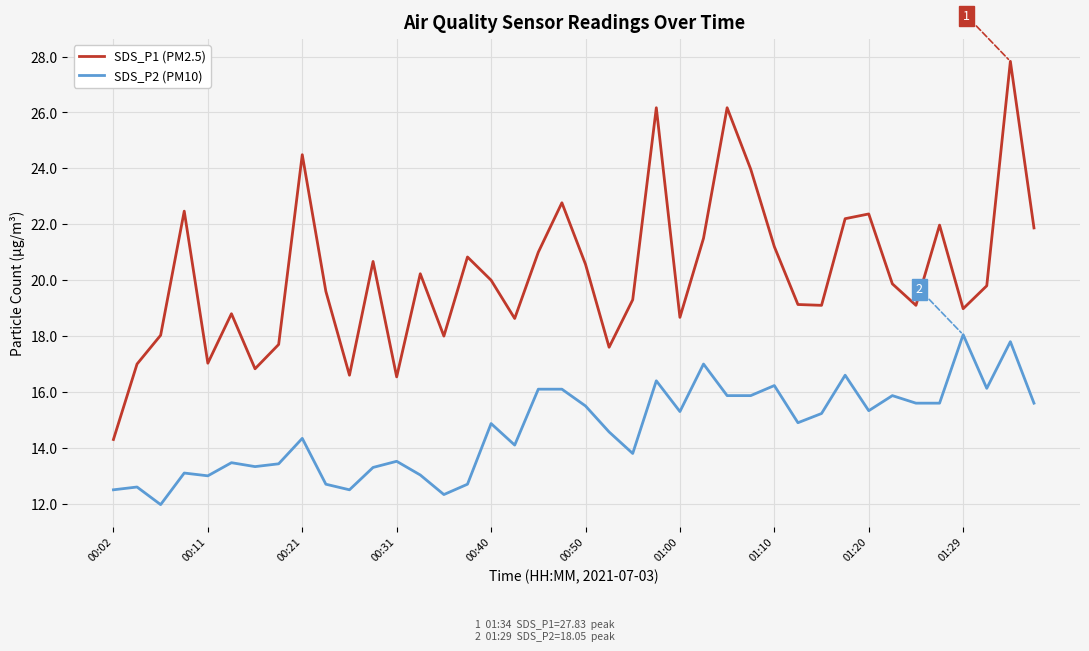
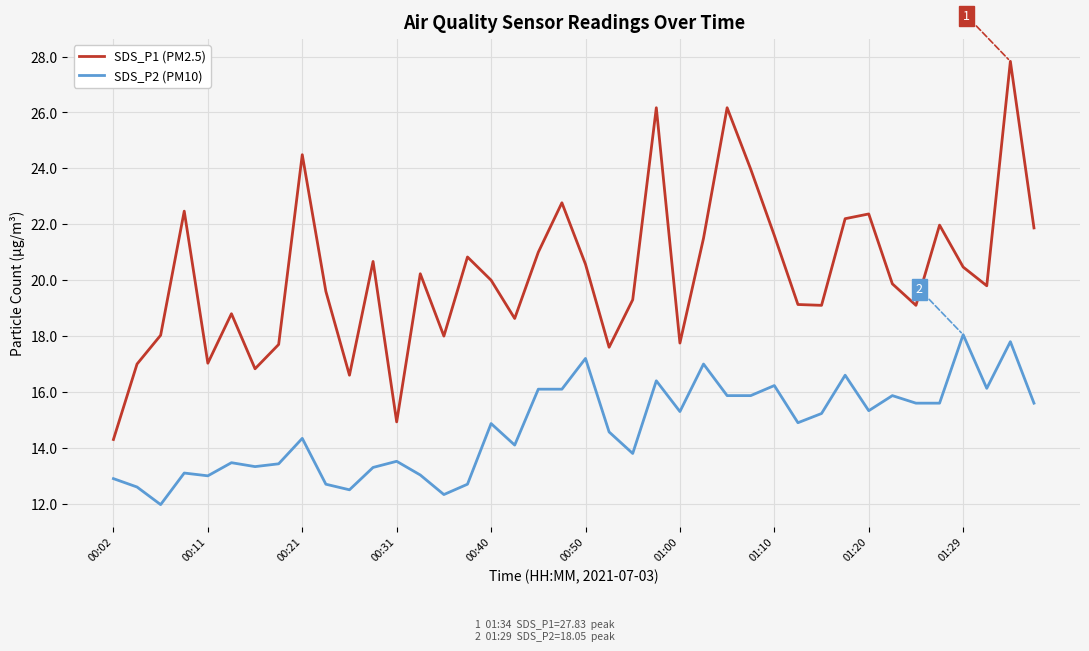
SDS_P2 (PM10), 00:02: 12.5 -> 12.9
SDS_P1 (PM2.5), 00:31: 16.5 -> 14.9
SDS_P2 (PM10), 00:50: 15.5 -> 17.2
SDS_P1 (PM2.5), 01:00: 18.7 -> 17.8
SDS_P1 (PM2.5), 01:10: 21.2 -> 21.6
SDS_P1 (PM2.5), 01:29: 19.0 -> 20.5
